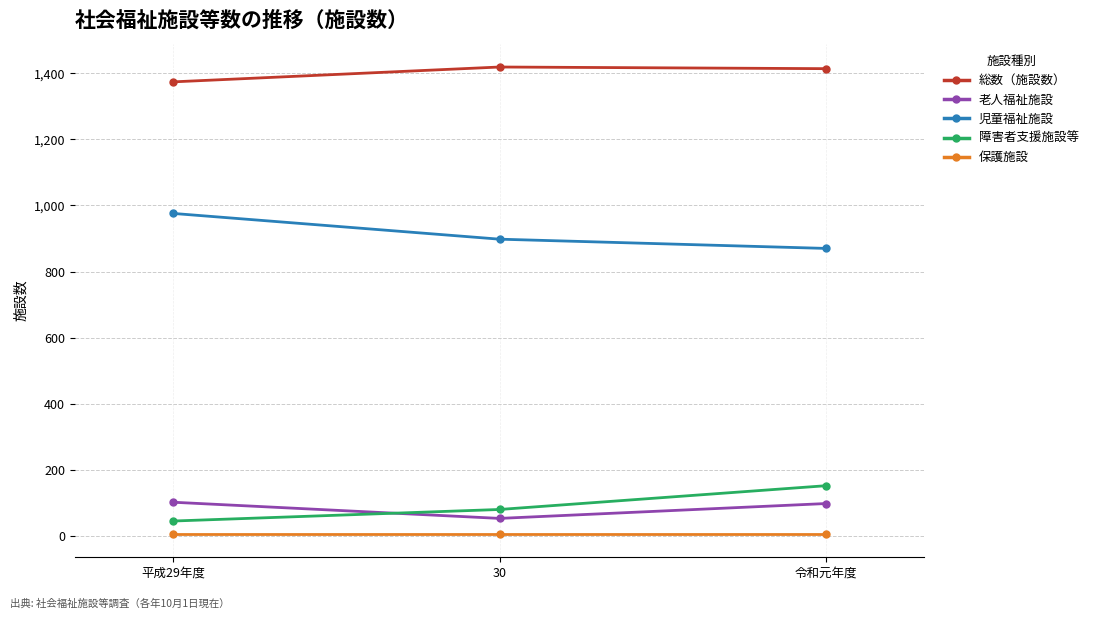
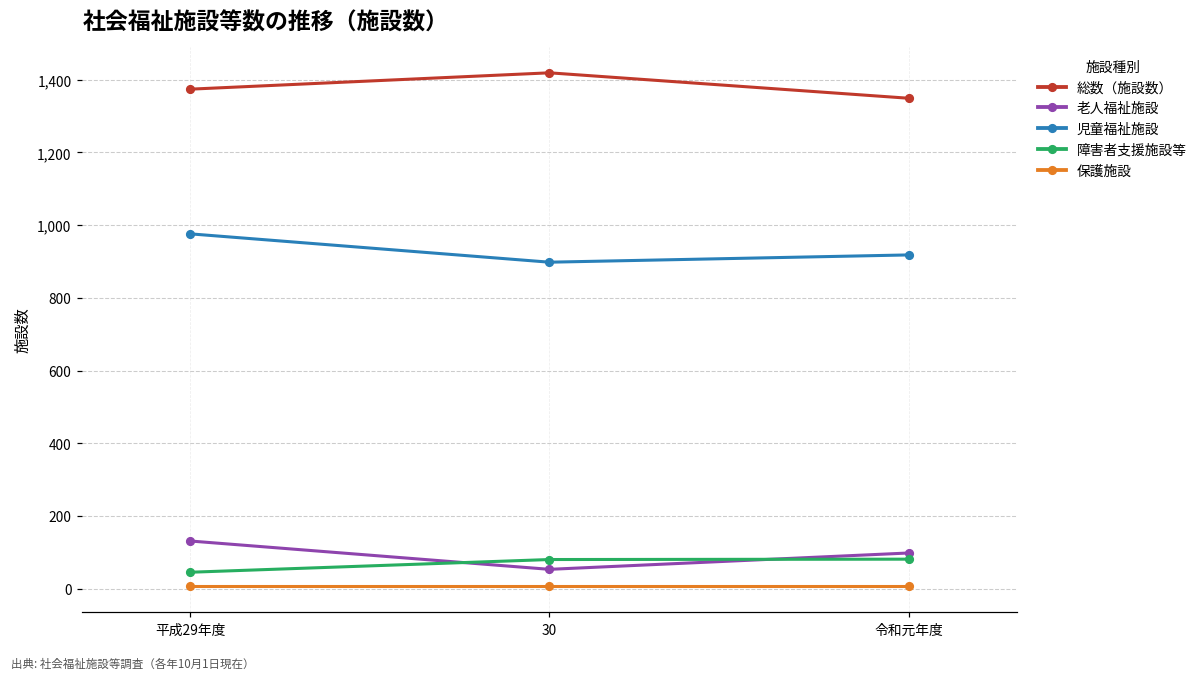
老人福祉施設, 平成29年度: 100 -> 130
総数（施設数）, 令和元年度: 1,410 -> 1,350
児童福祉施設, 令和元年度: 870 -> 920
障害者支援施設等, 令和元年度: 150 -> 80
